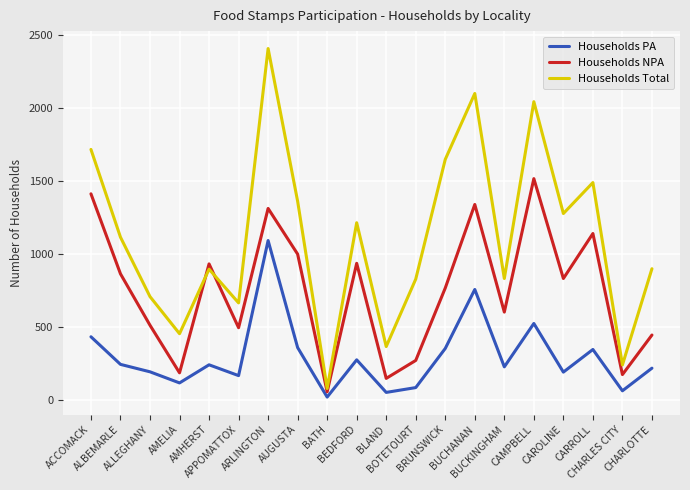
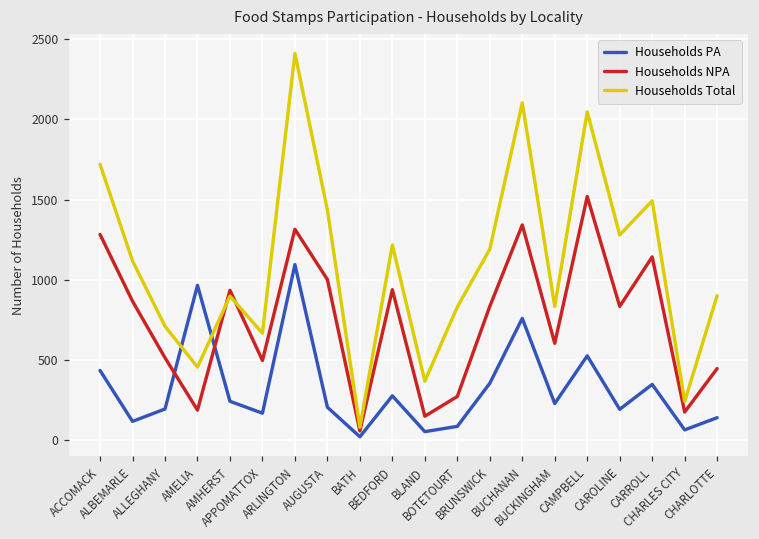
Households NPA, ACCOMACK: 1420 -> 1280
Households PA, ALBEMARLE: 250 -> 120
Households PA, AMELIA: 120 -> 970
Households PA, AUGUSTA: 360 -> 210
Households Total, AUGUSTA: 1360 -> 1440
Households NPA, BRUNSWICK: 770 -> 840
Households Total, BRUNSWICK: 1650 -> 1190
Households PA, CHARLOTTE: 220 -> 140
